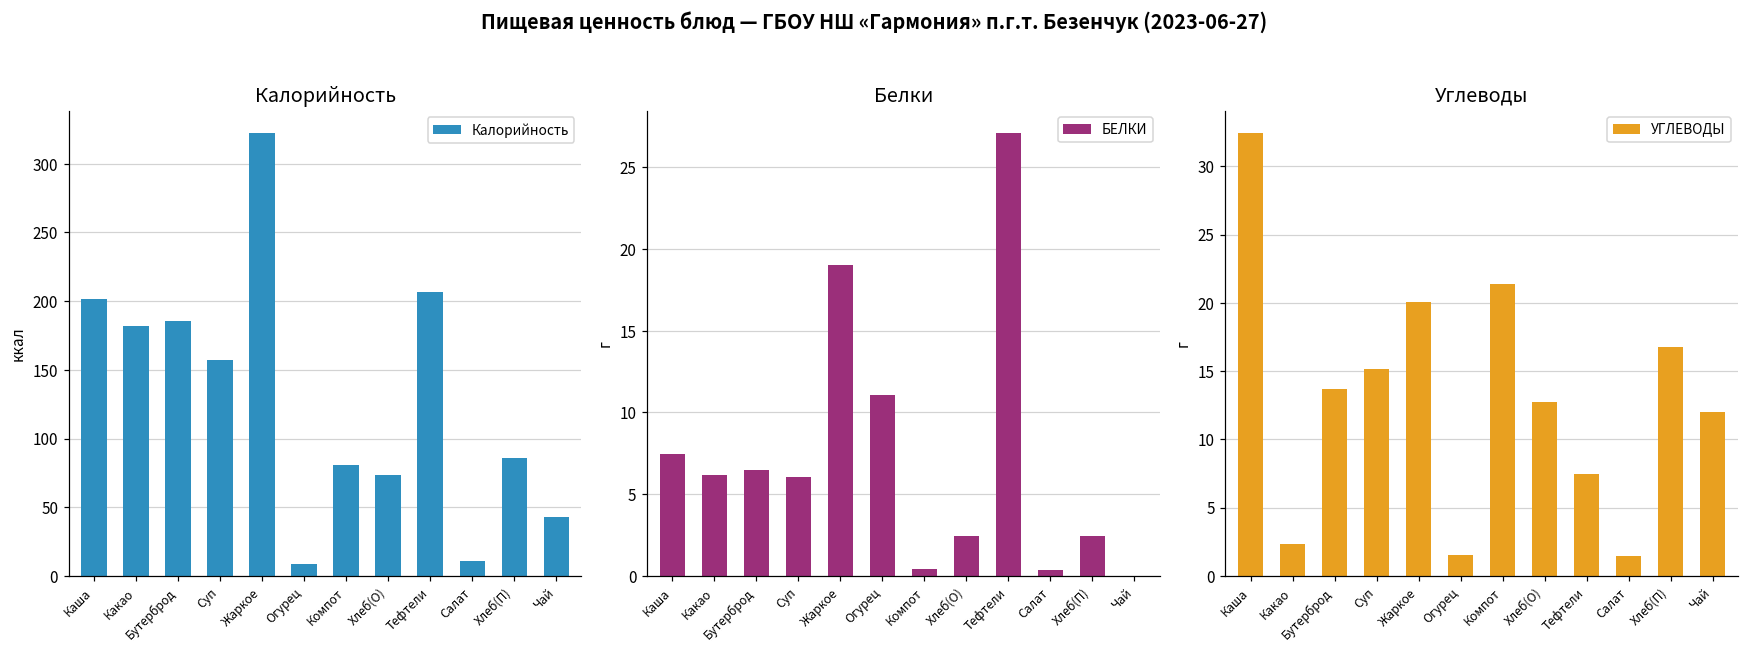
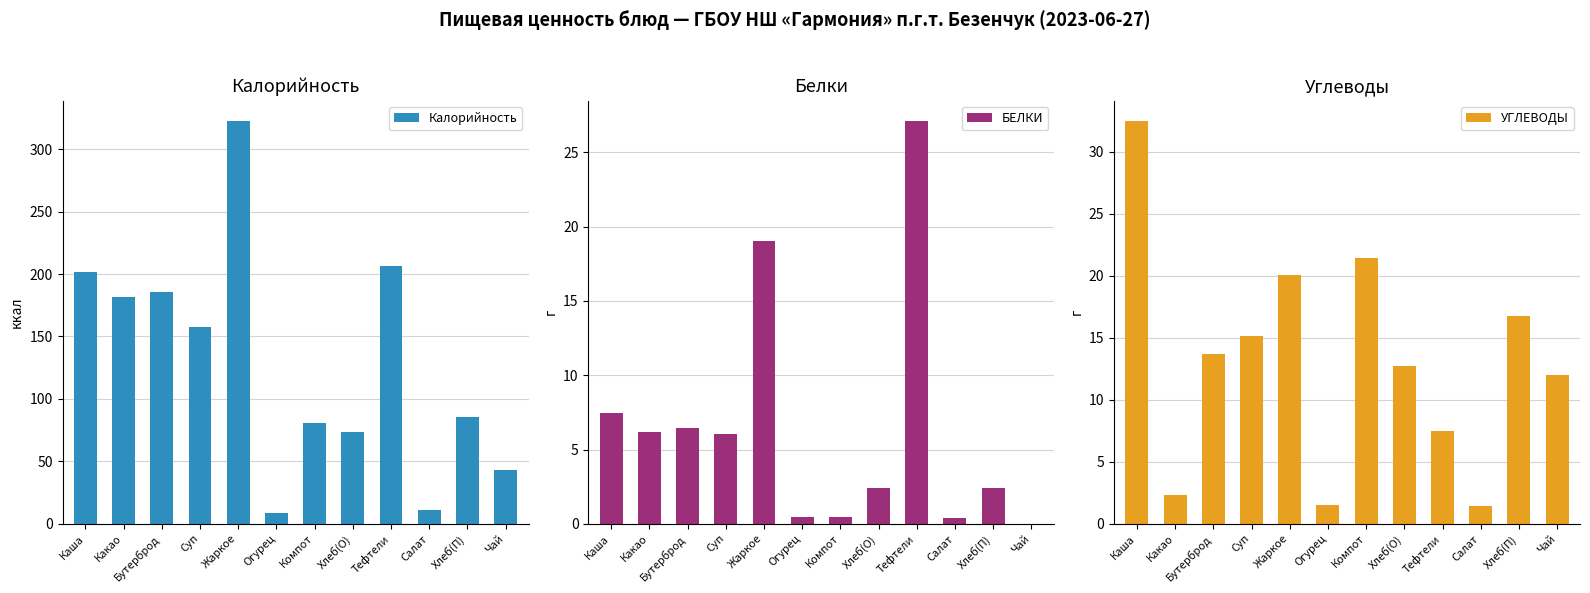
Белки, Огурец: 11.1 -> 0.5
